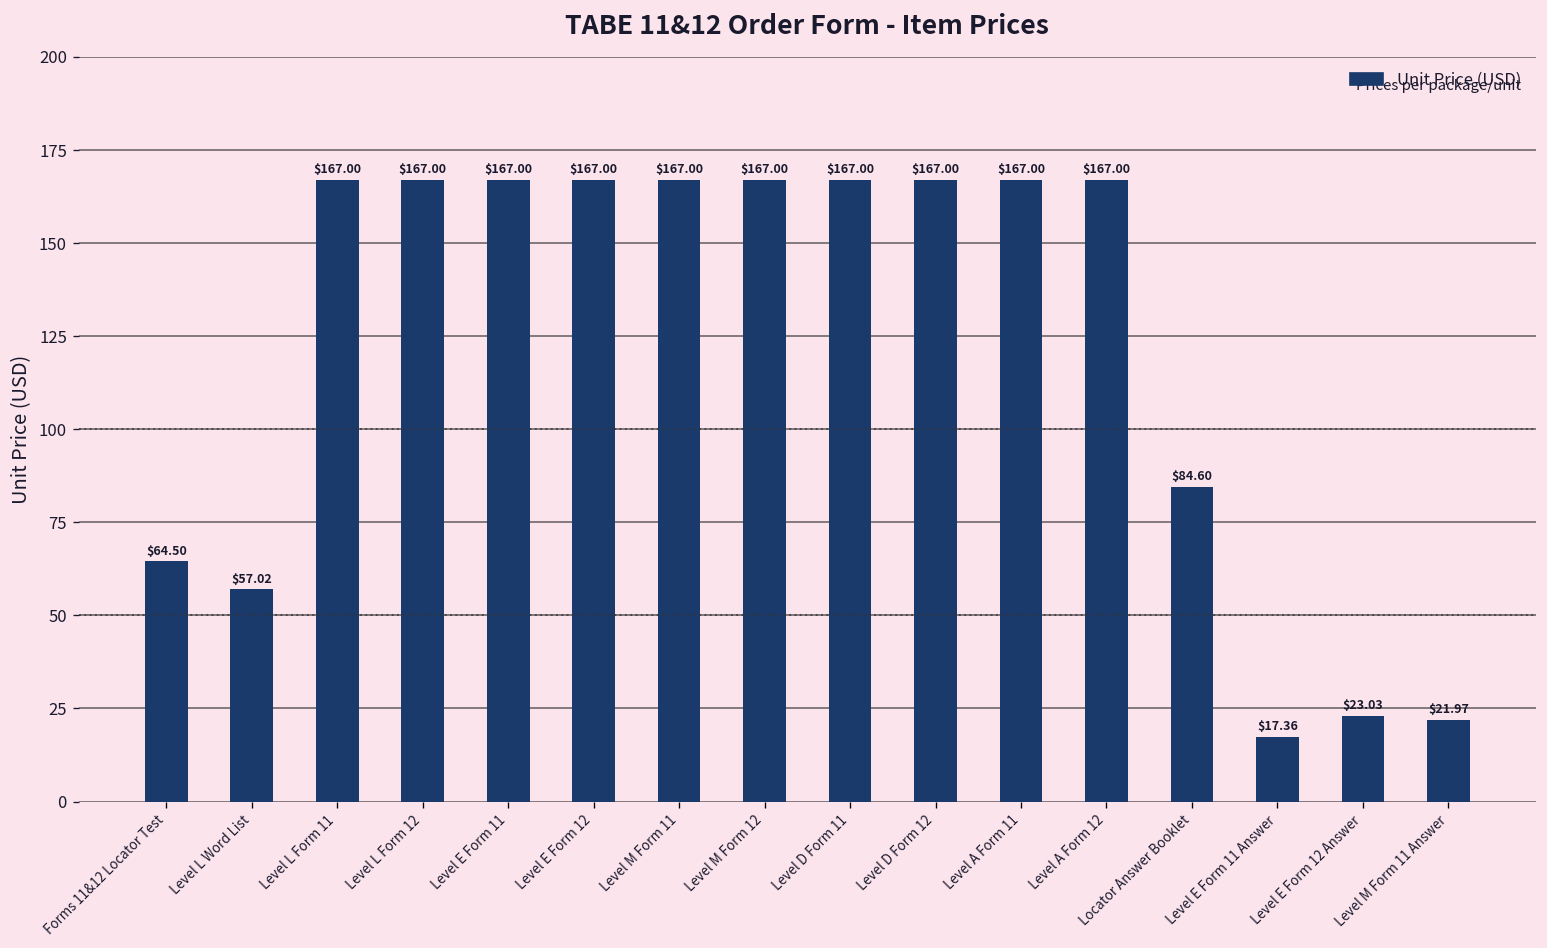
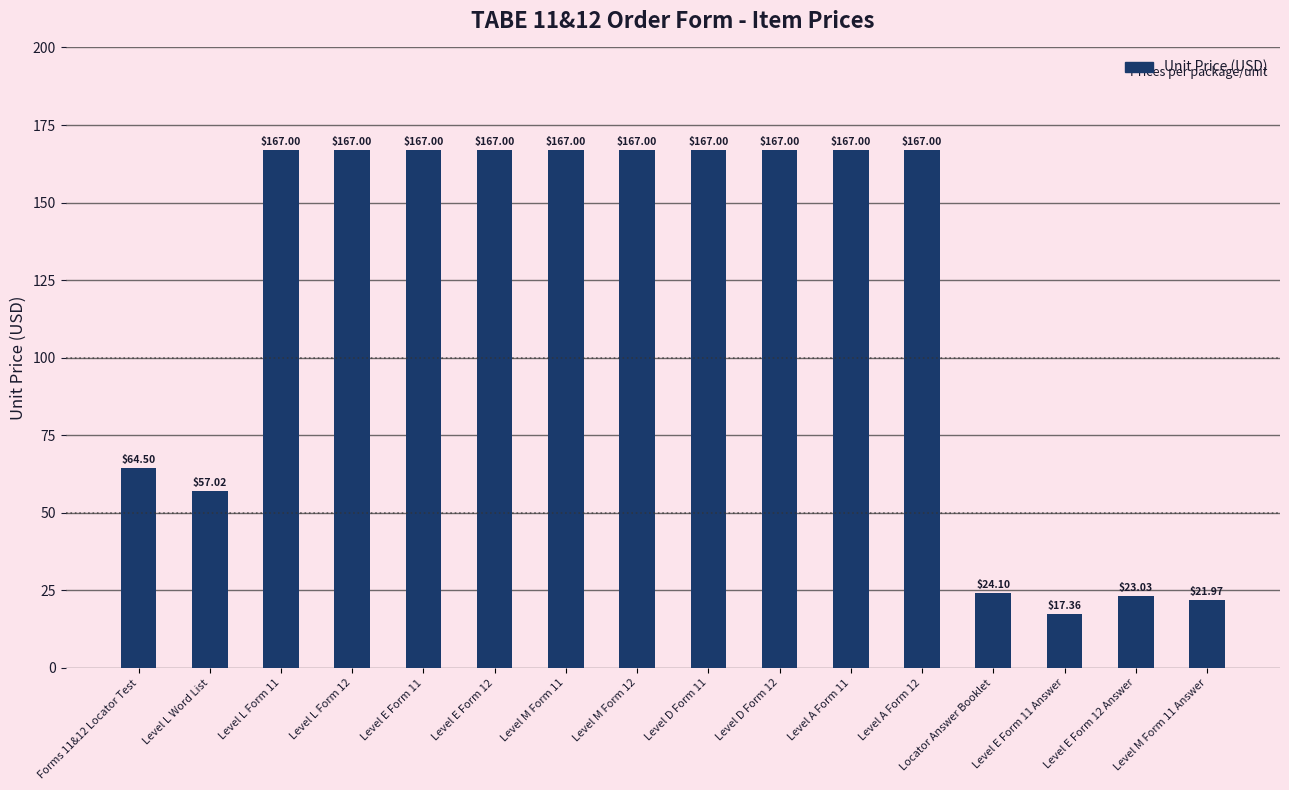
Locator Answer Booklet: $84.60 -> $24.10
